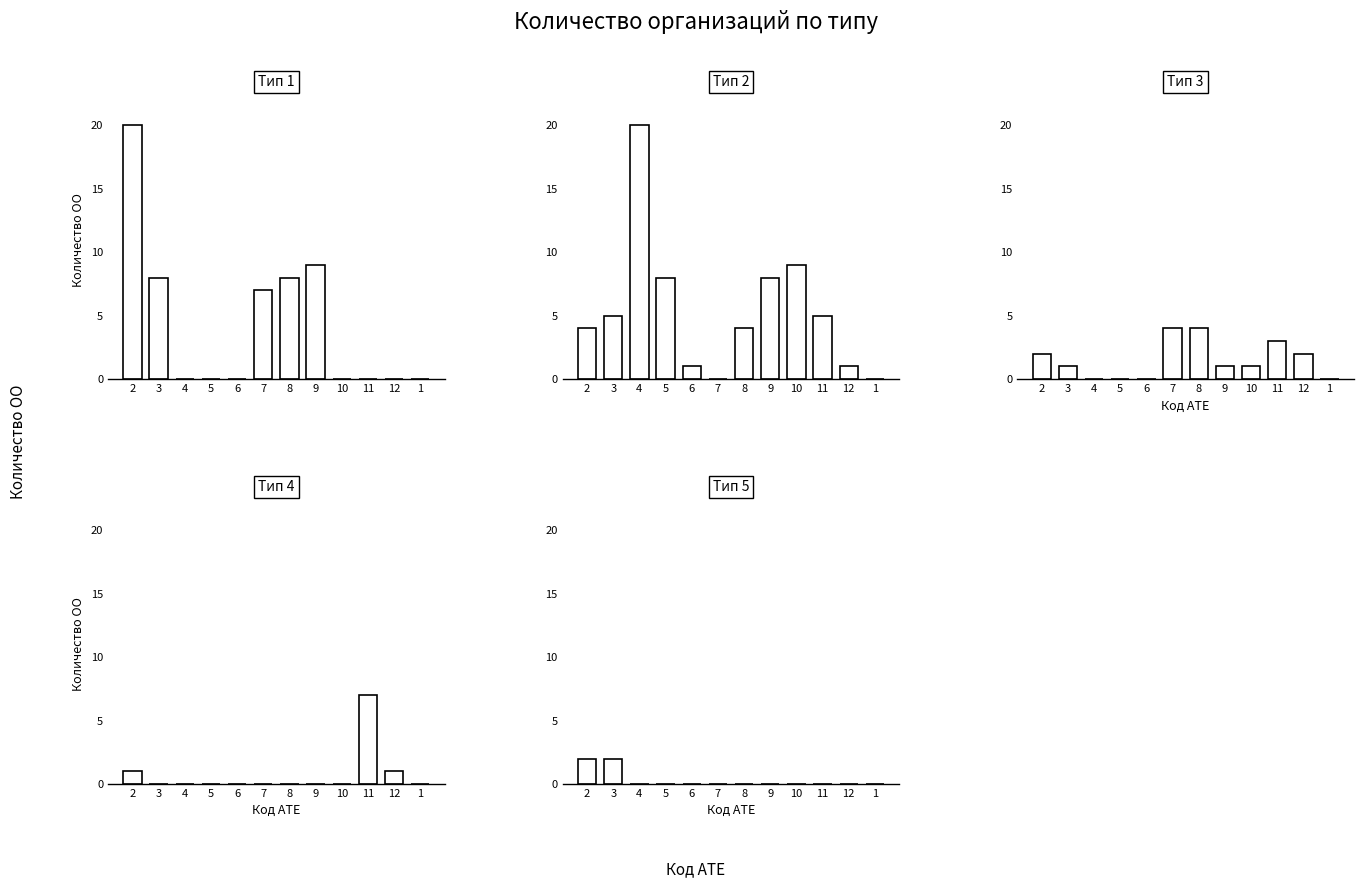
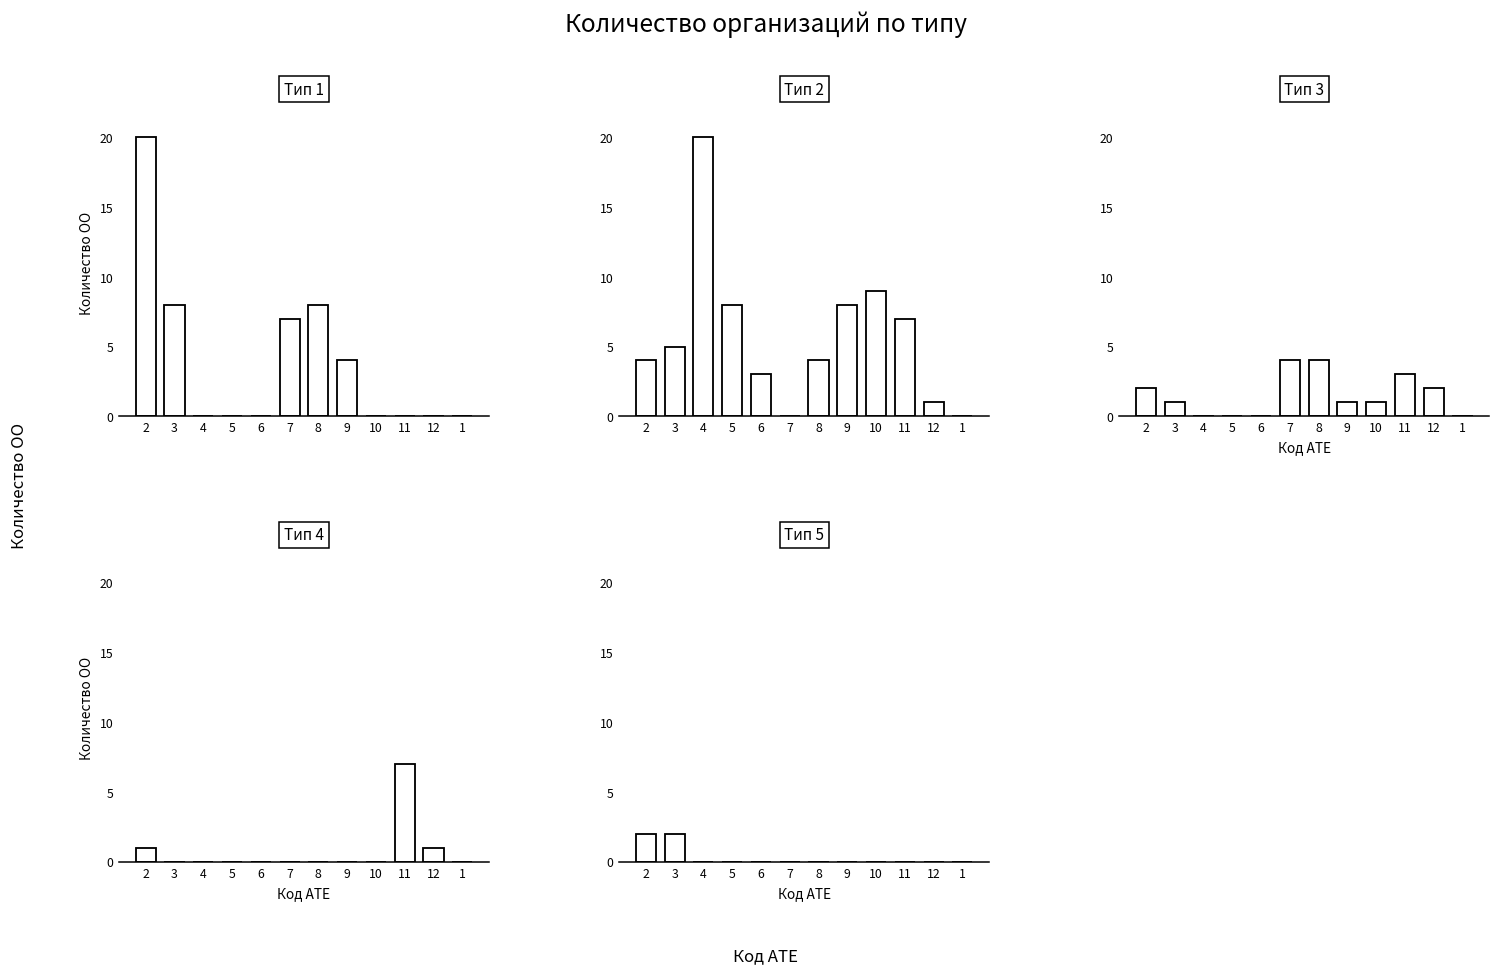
Тип 1, 9: 9 -> 4
Тип 2, 6: 1 -> 3
Тип 2, 11: 5 -> 7
